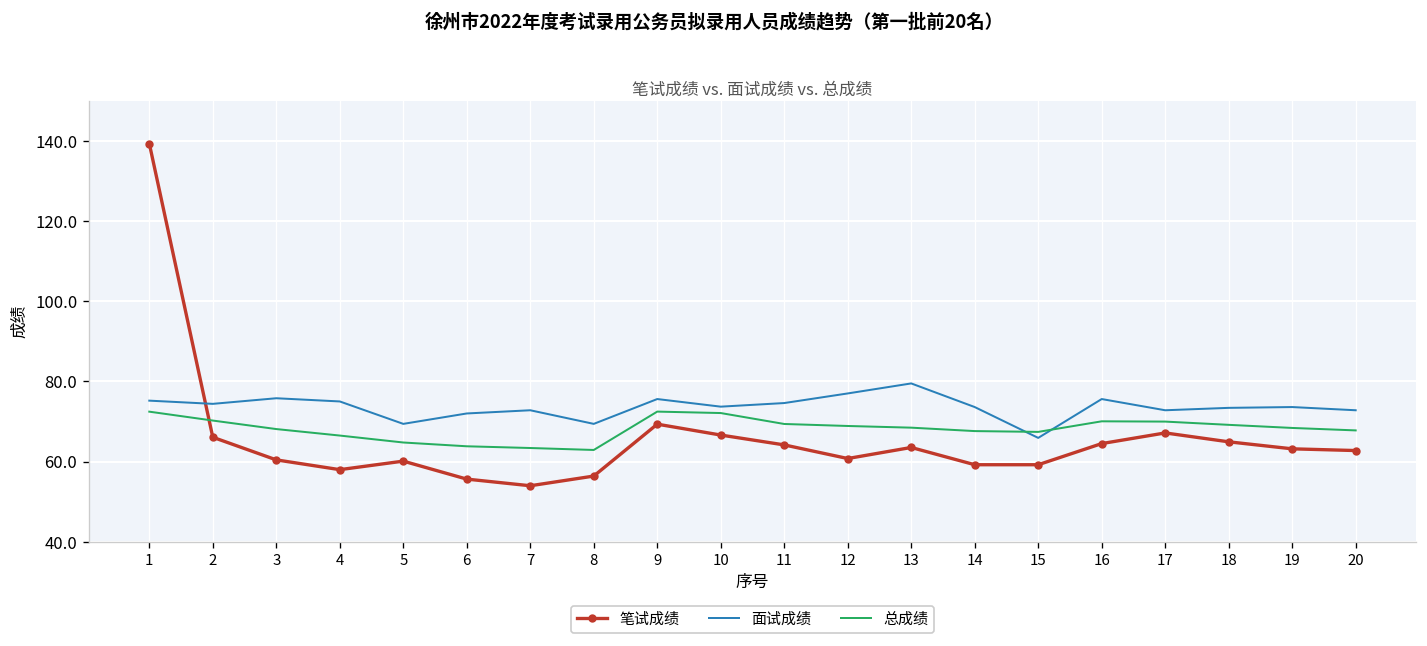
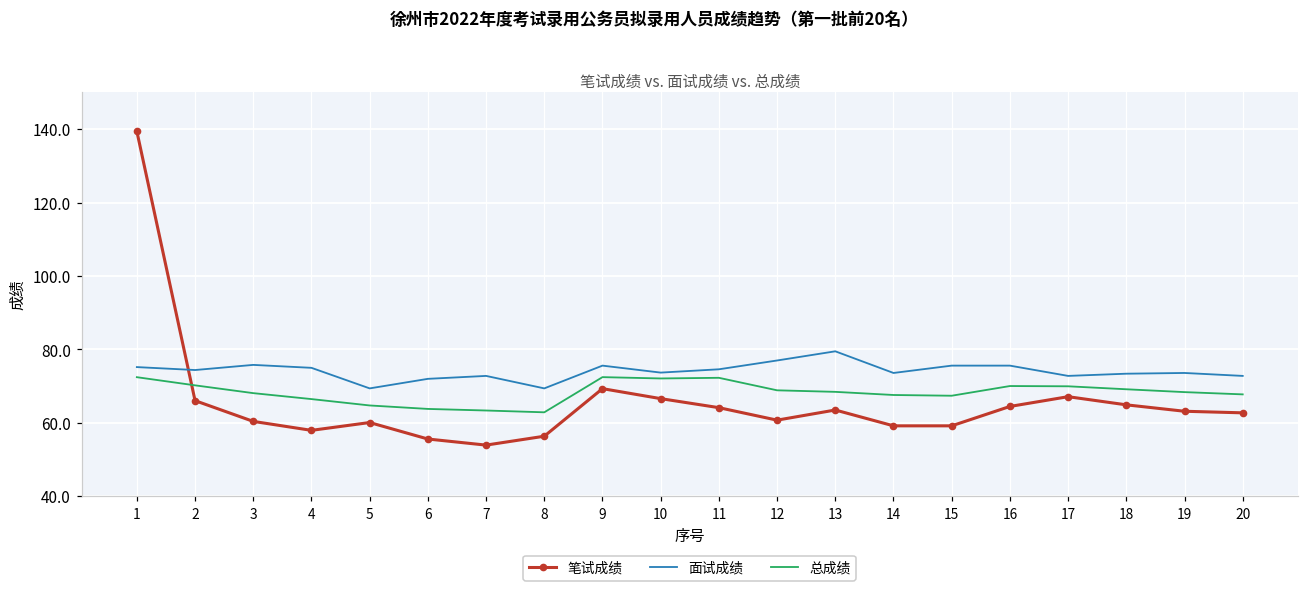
总成绩, 11: 69 -> 72
面试成绩, 15: 66 -> 76
